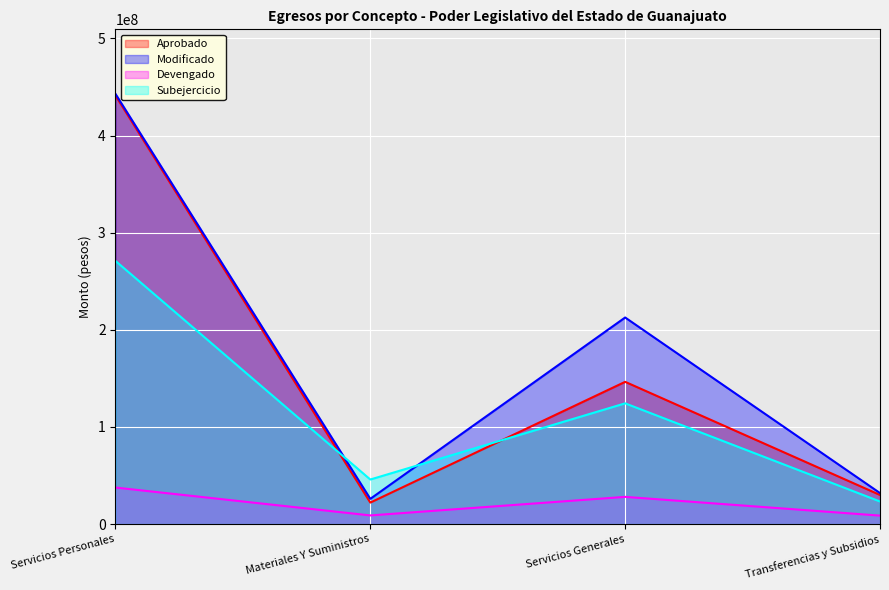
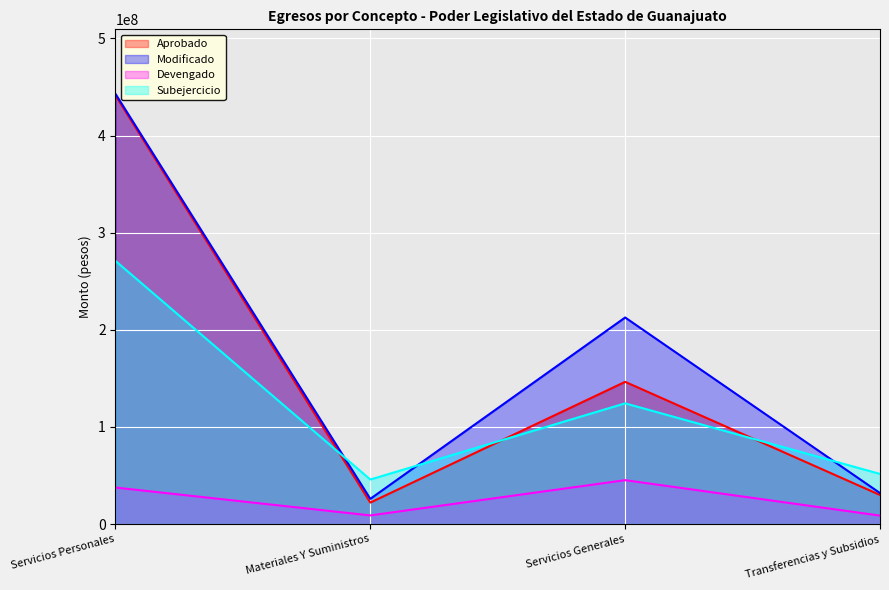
Devengado, Servicios Generales: 30000000 -> 50000000
Subejercicio, Transferencias y Subsidios: 20000000 -> 50000000
